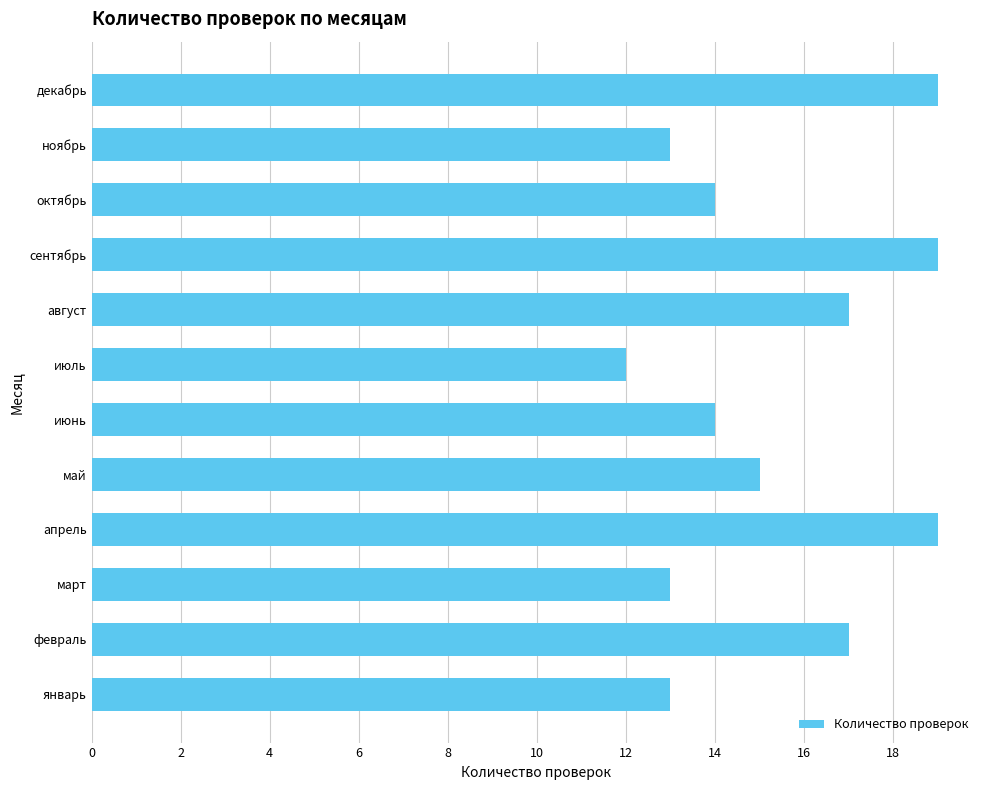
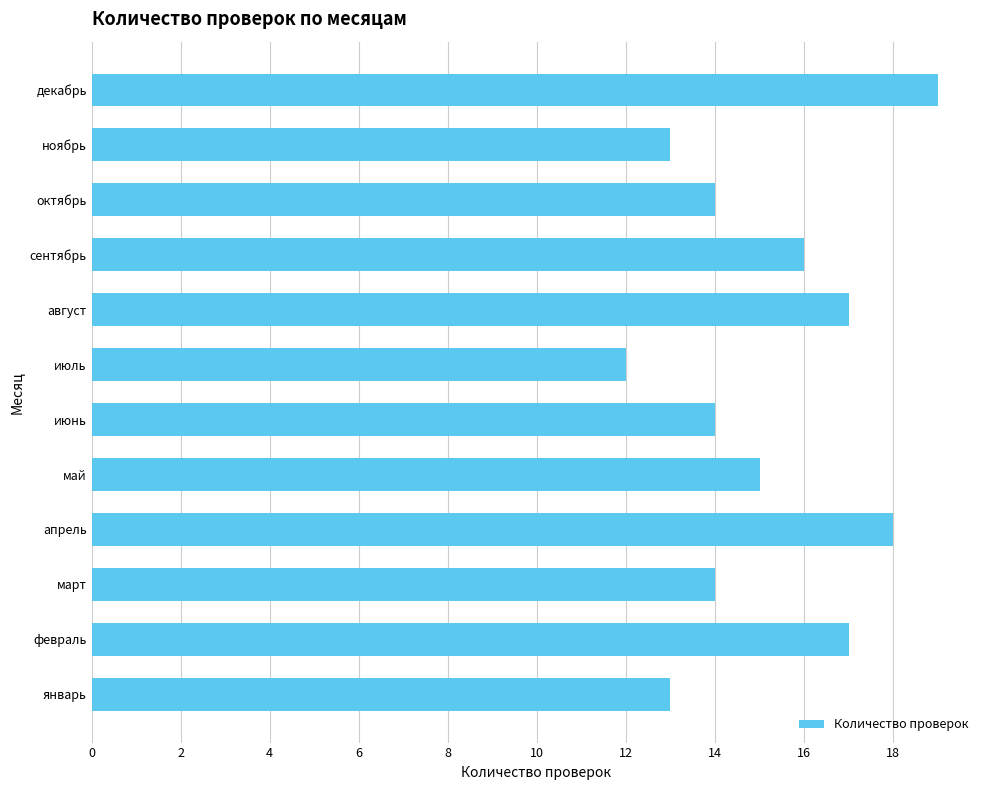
сентябрь: 19 -> 16
апрель: 19 -> 18
март: 13 -> 14
